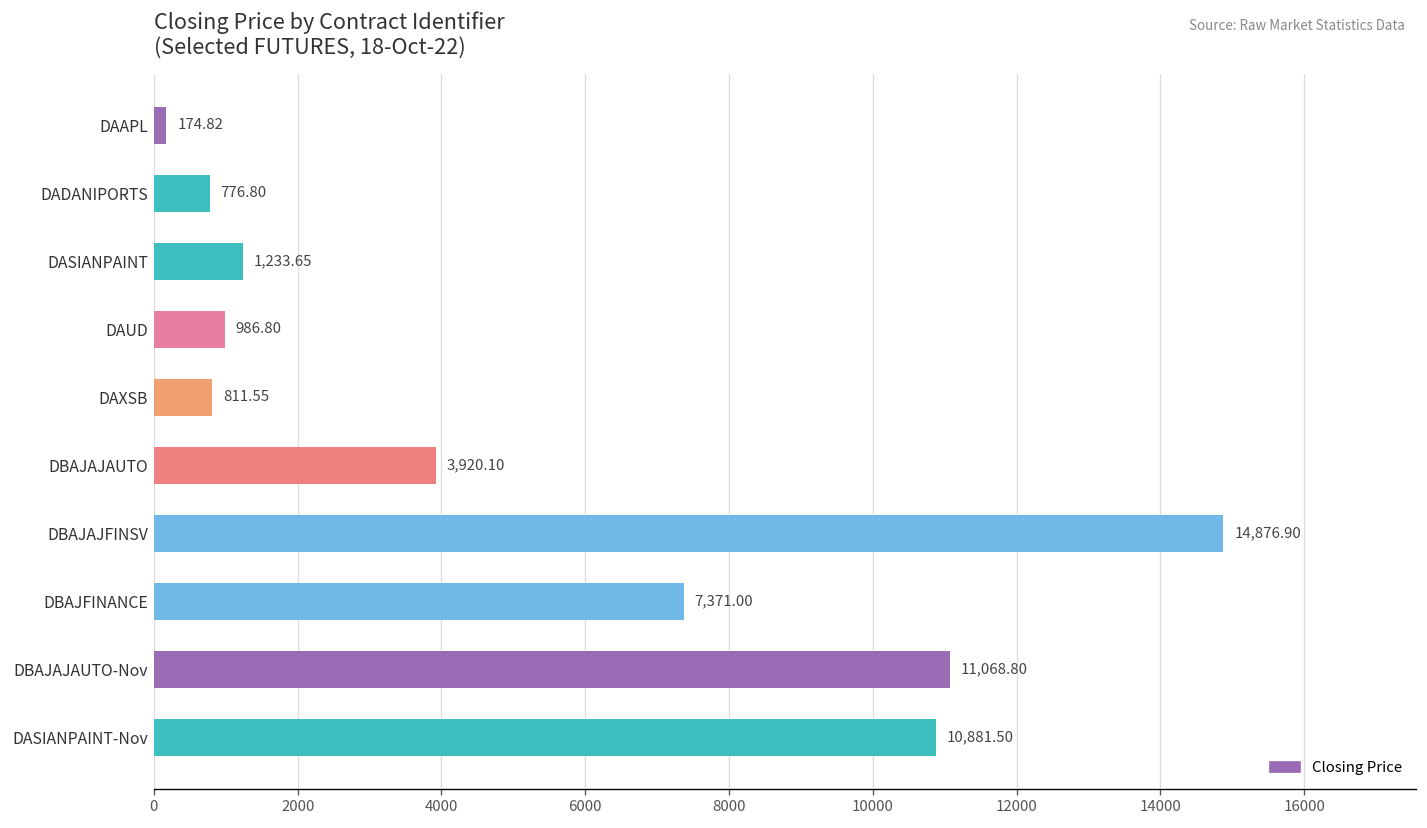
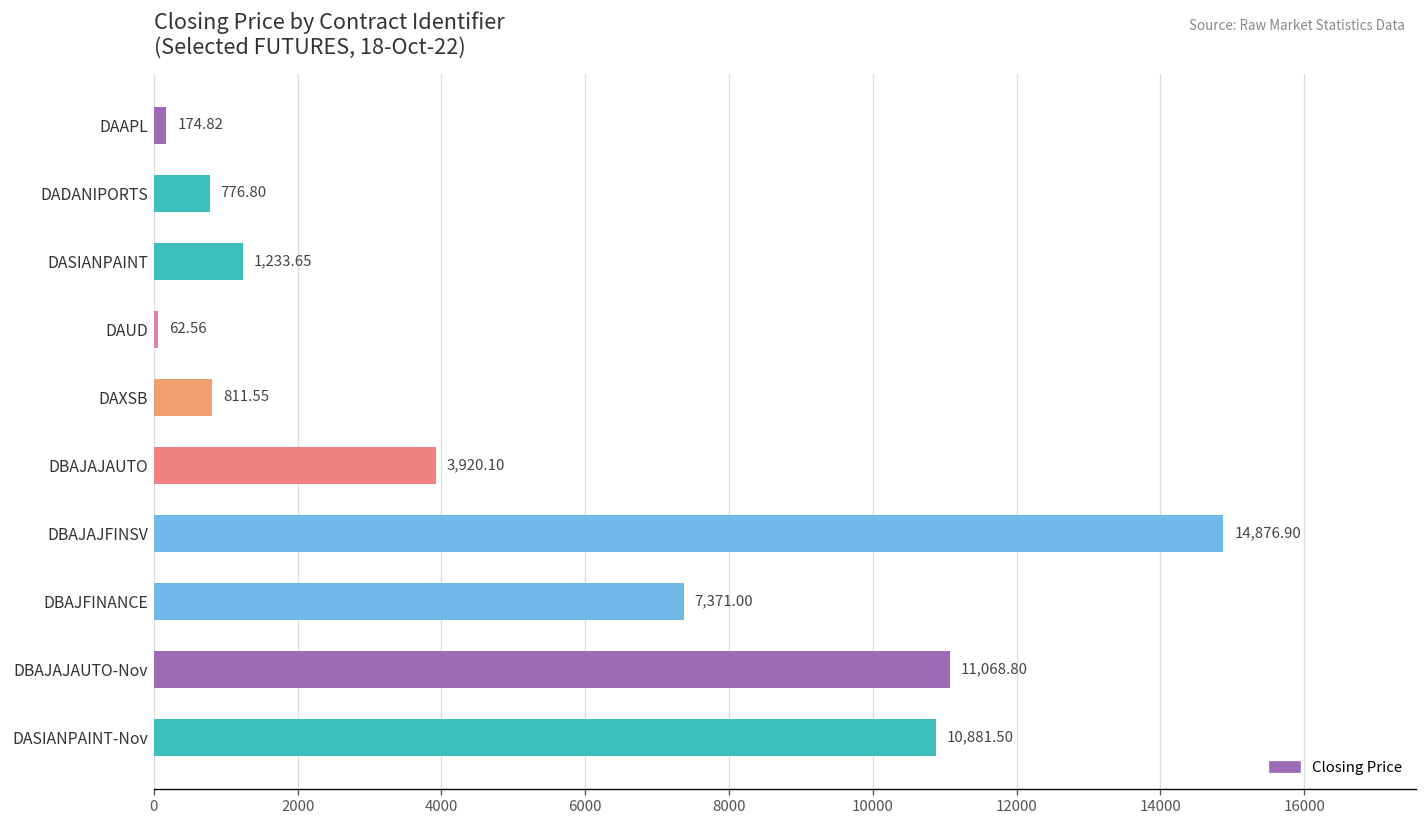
DAUD: 986.80 -> 62.56
